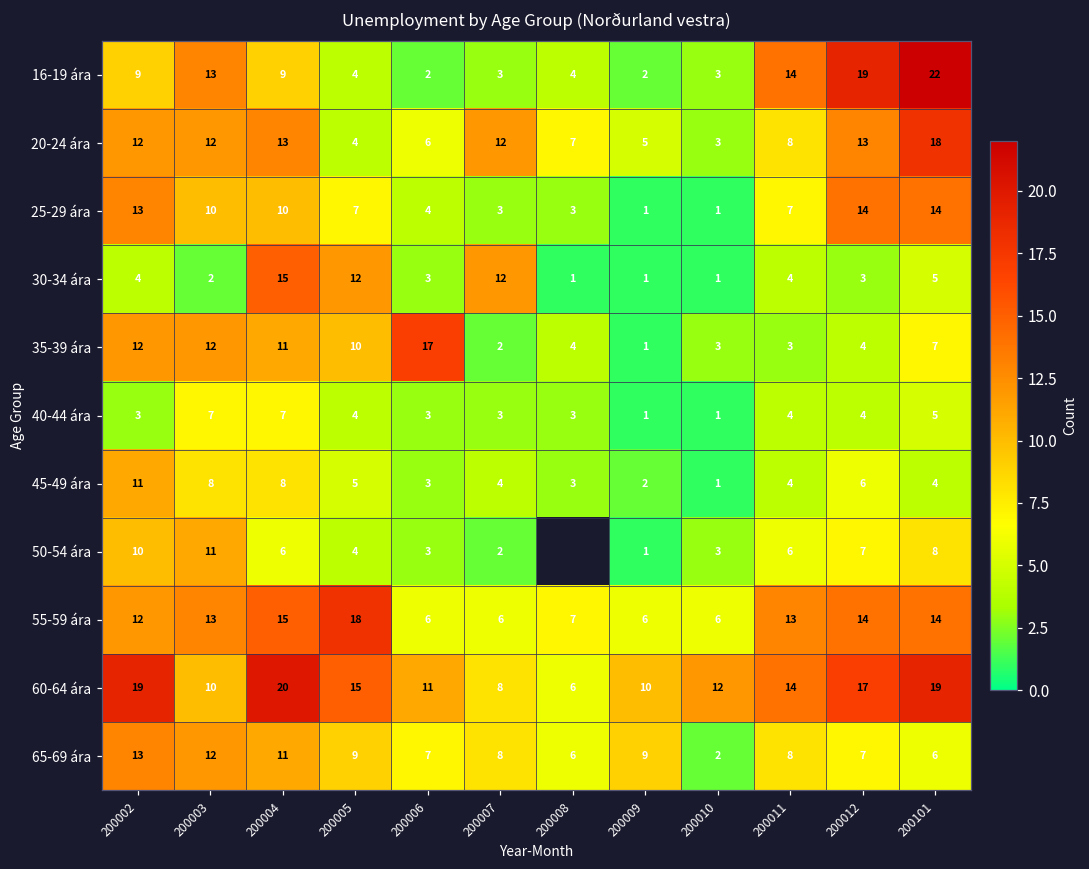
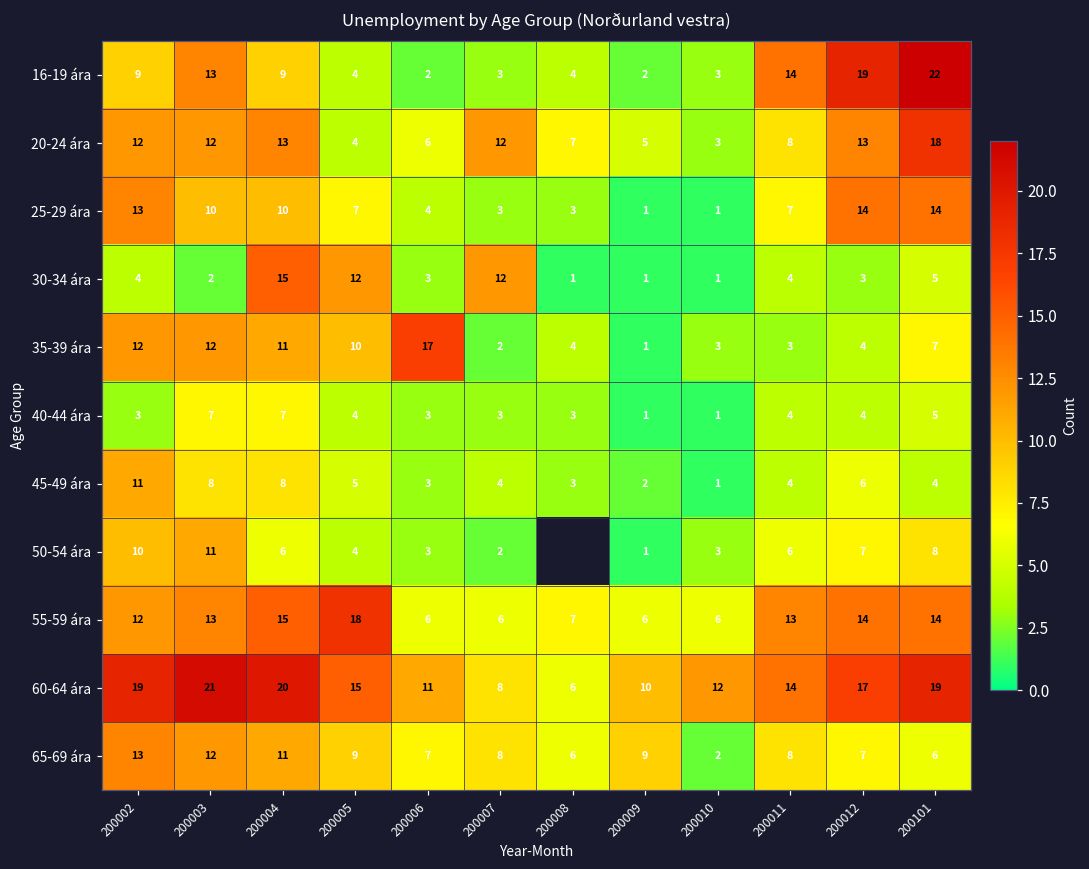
60-64 ára, 200003: 10 -> 21
